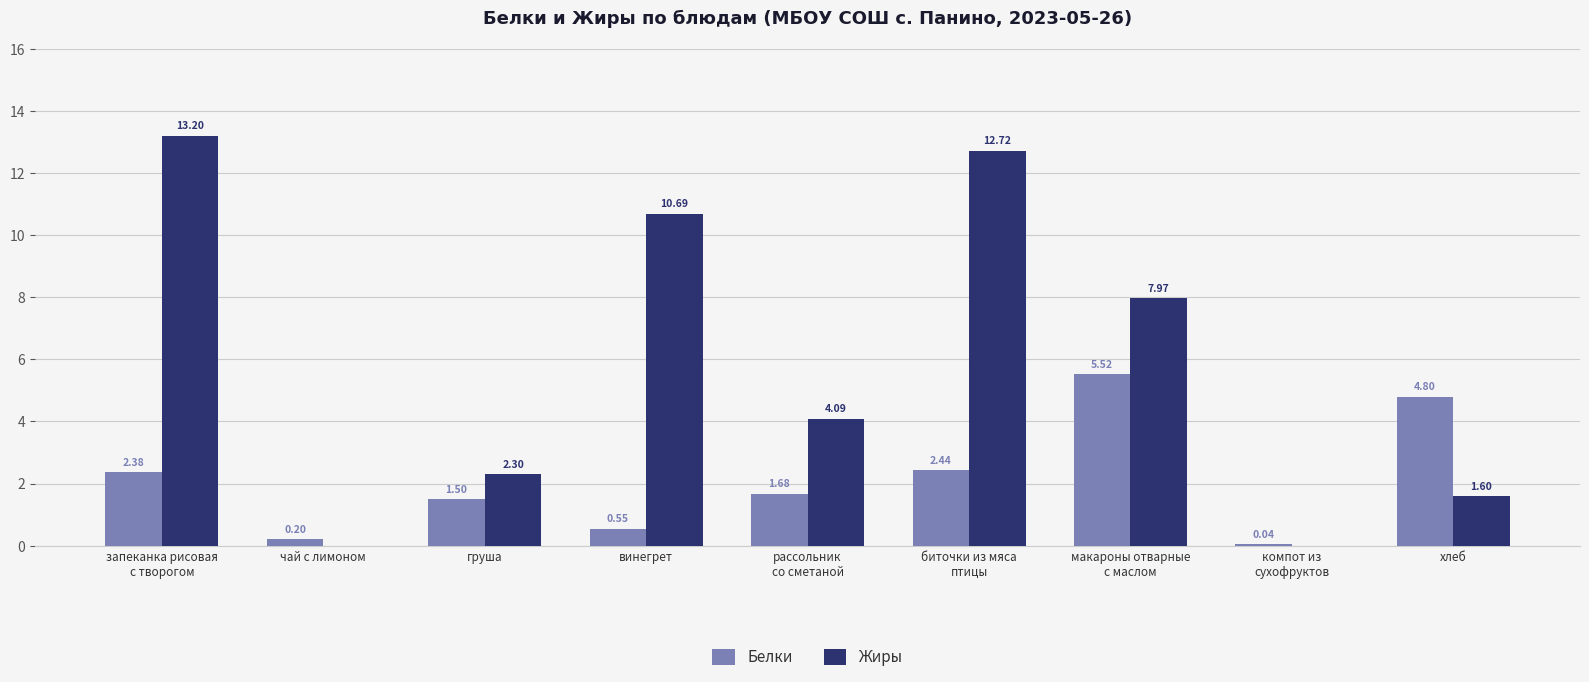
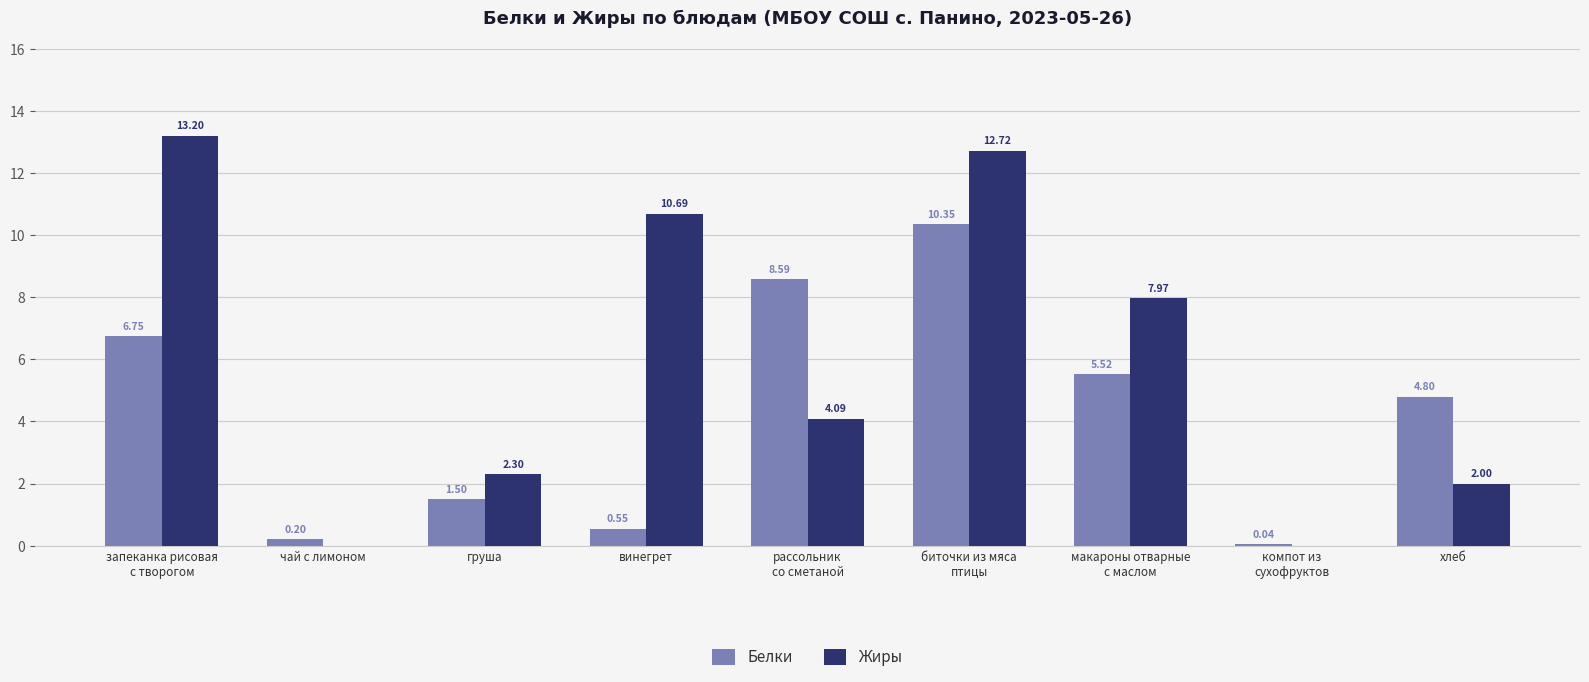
Белки, запеканка рисовая с творогом: 2.38 -> 6.75
Белки, рассольник со сметаной: 1.68 -> 8.59
Белки, биточки из мяса птицы: 2.44 -> 10.35
Жиры, хлеб: 1.60 -> 2.00
